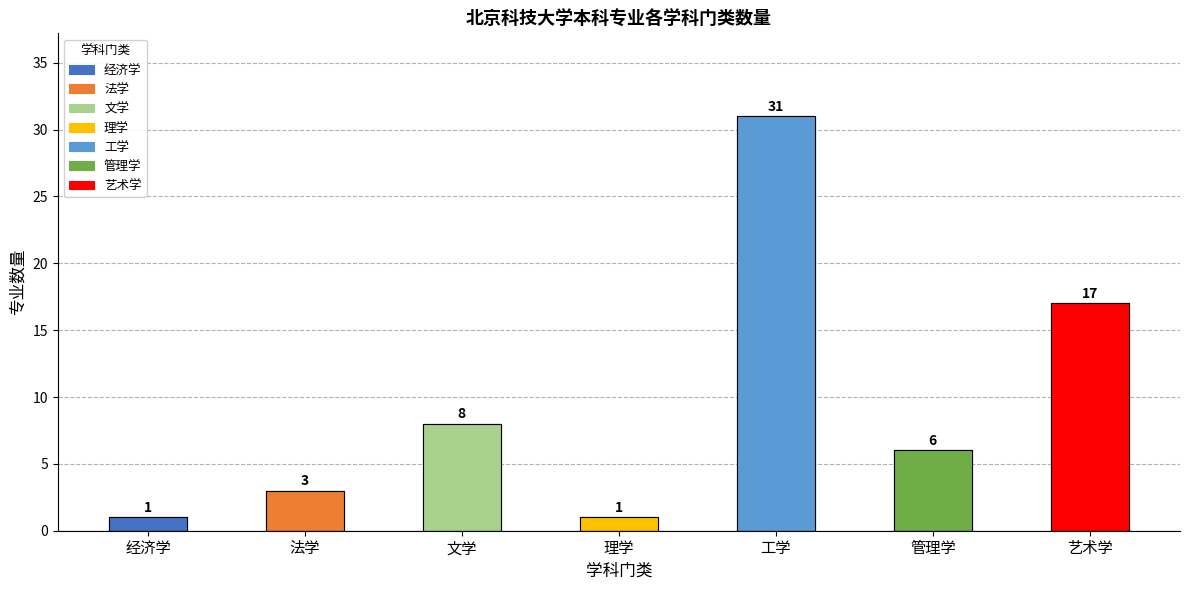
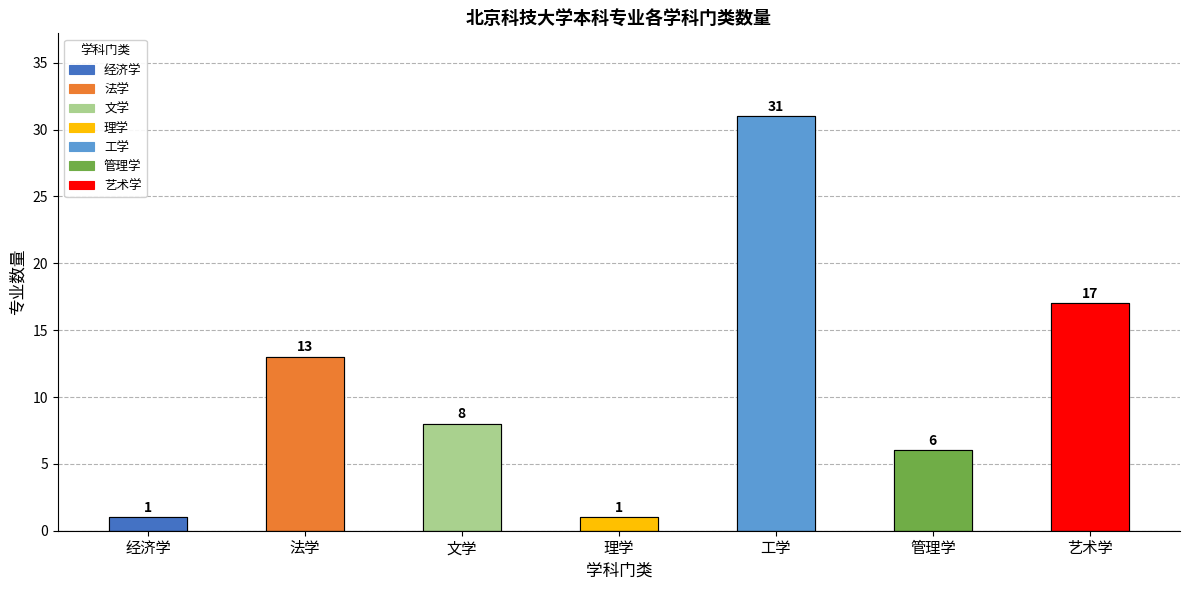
法学, 法学: 3 -> 13
